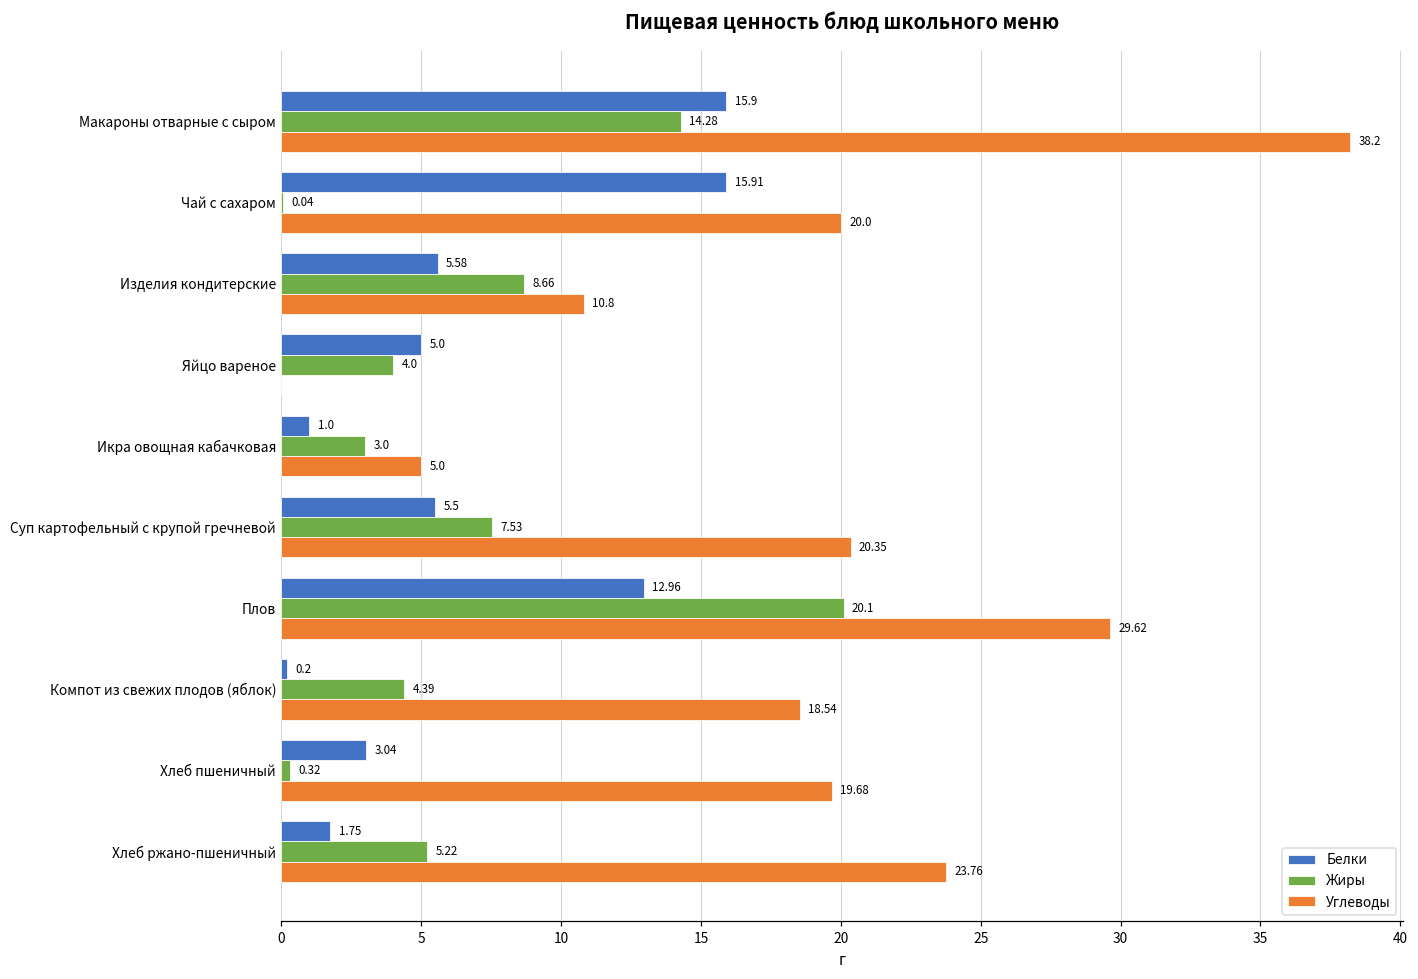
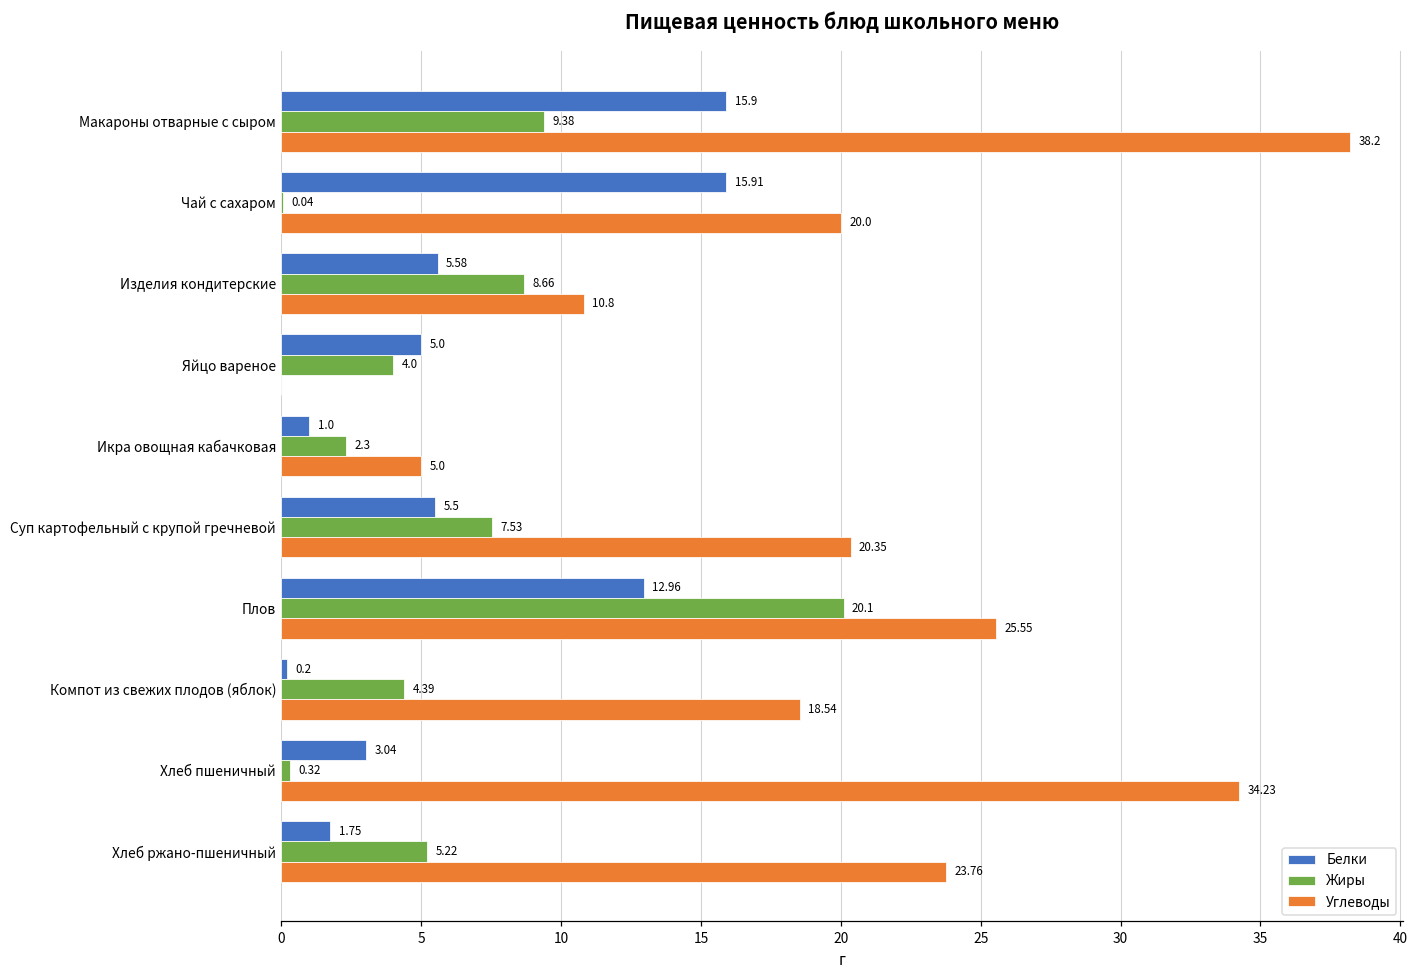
Жиры, Макароны отварные с сыром: 14.28 -> 9.38
Жиры, Икра овощная кабачковая: 3.0 -> 2.3
Углеводы, Плов: 29.62 -> 25.55
Углеводы, Хлеб пшеничный: 19.68 -> 34.23
